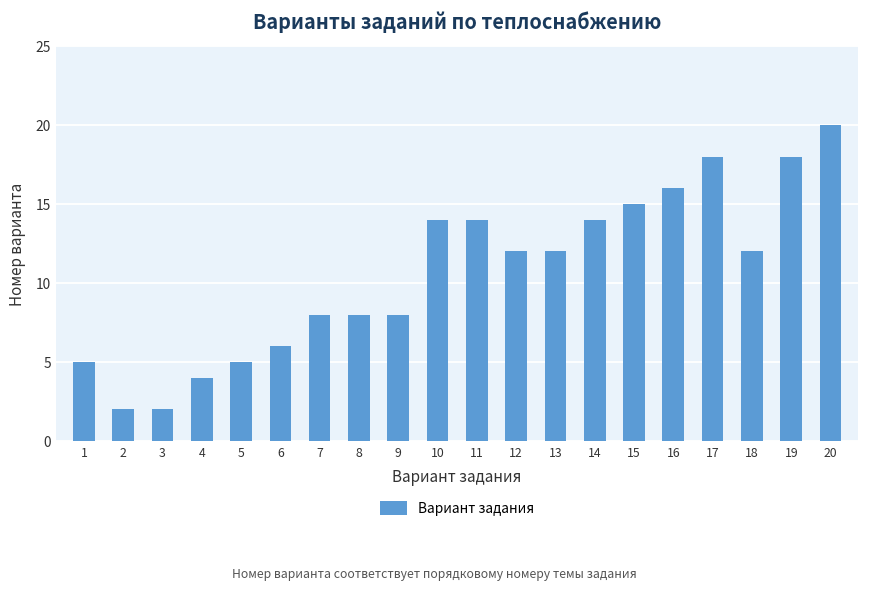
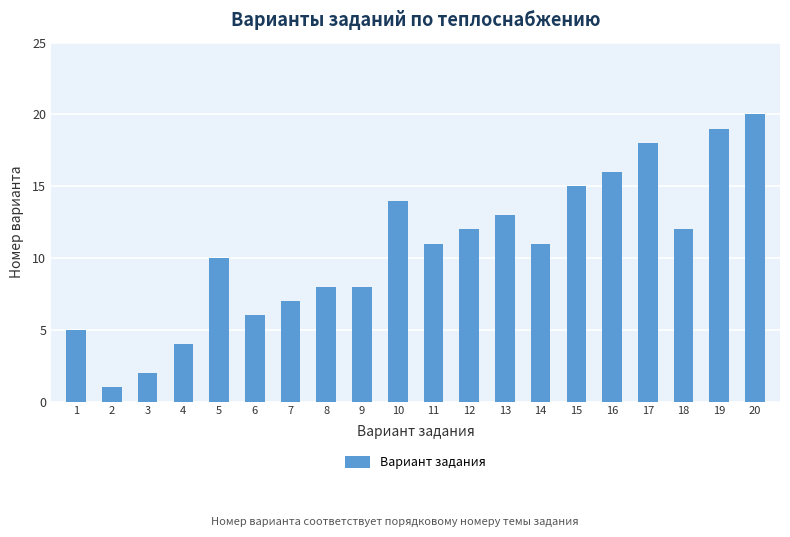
2: 2 -> 1
5: 5 -> 10
7: 8 -> 7
11: 14 -> 11
13: 12 -> 13
14: 14 -> 11
19: 18 -> 19
